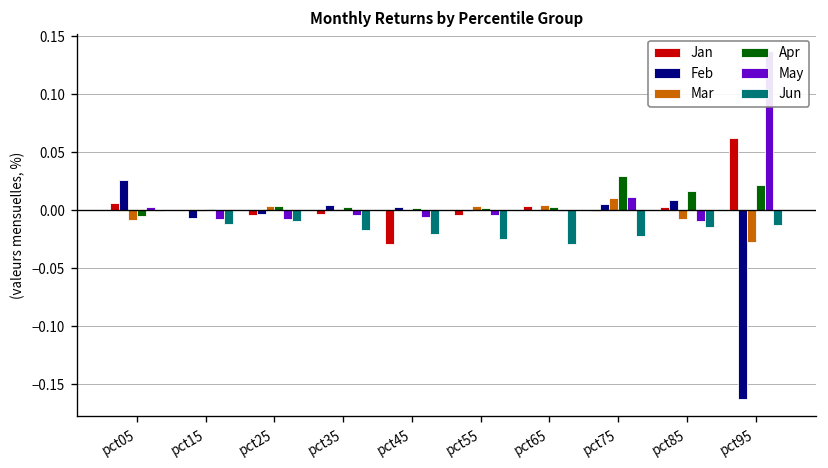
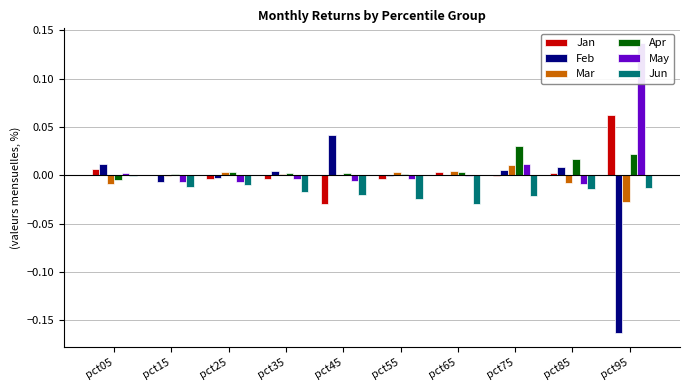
Feb, pct05: 0.03 -> 0.01
Feb, pct45: 0.00 -> 0.04
